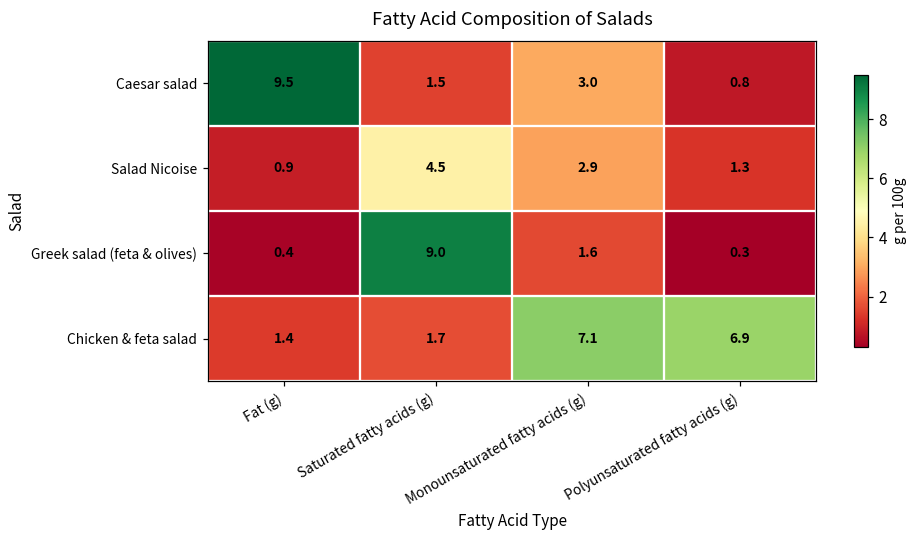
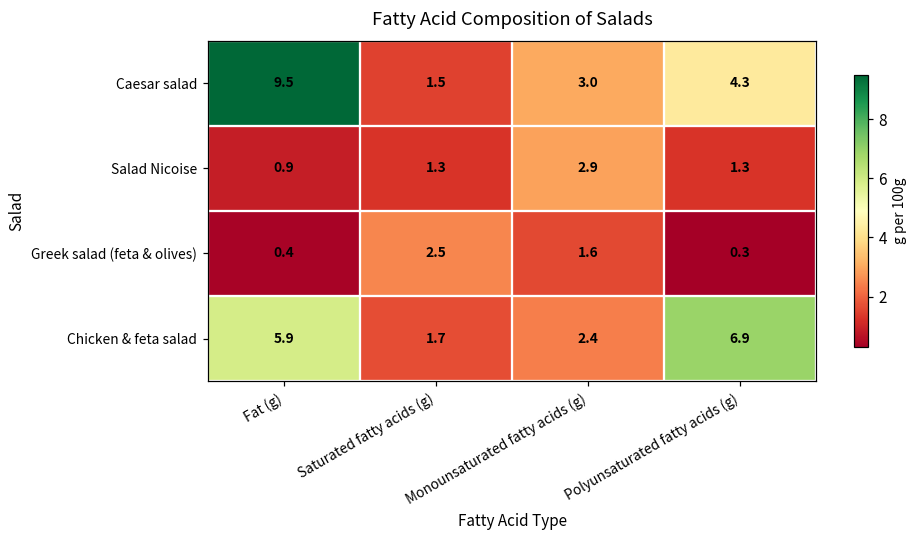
Caesar salad, Polyunsaturated fatty acids (g): 0.8 -> 4.3
Salad Nicoise, Saturated fatty acids (g): 4.5 -> 1.3
Greek salad (feta & olives), Saturated fatty acids (g): 9.0 -> 2.5
Chicken & feta salad, Fat (g): 1.4 -> 5.9
Chicken & feta salad, Monounsaturated fatty acids (g): 7.1 -> 2.4
